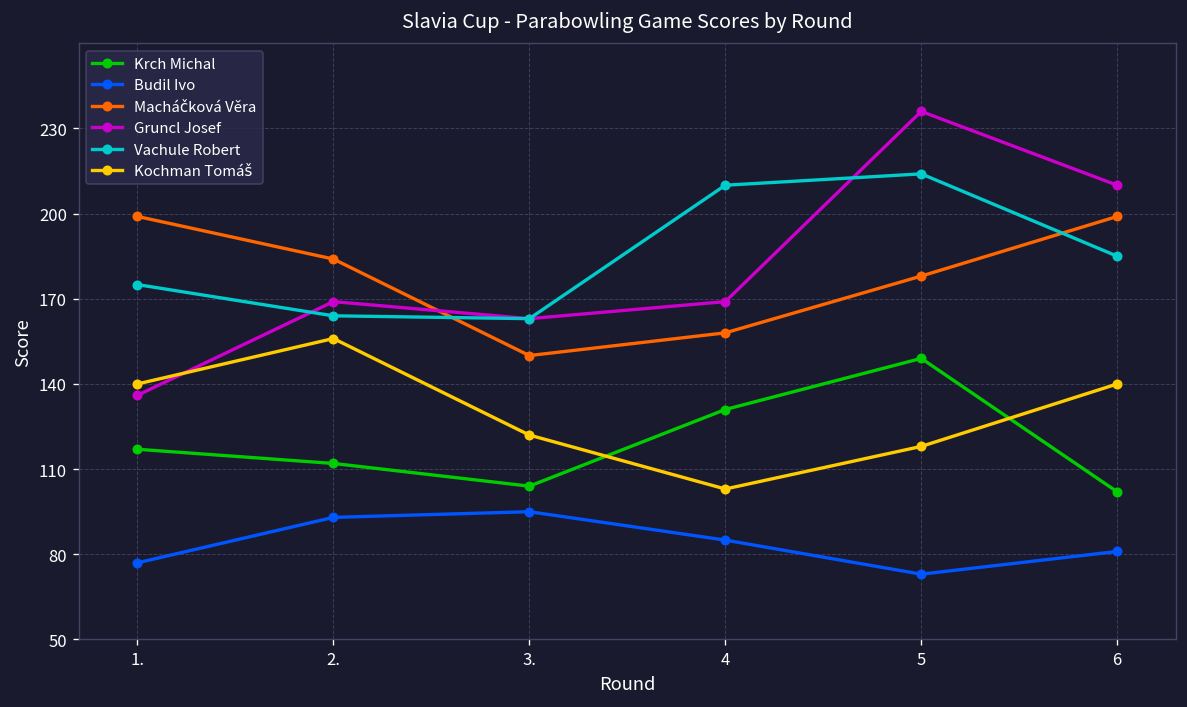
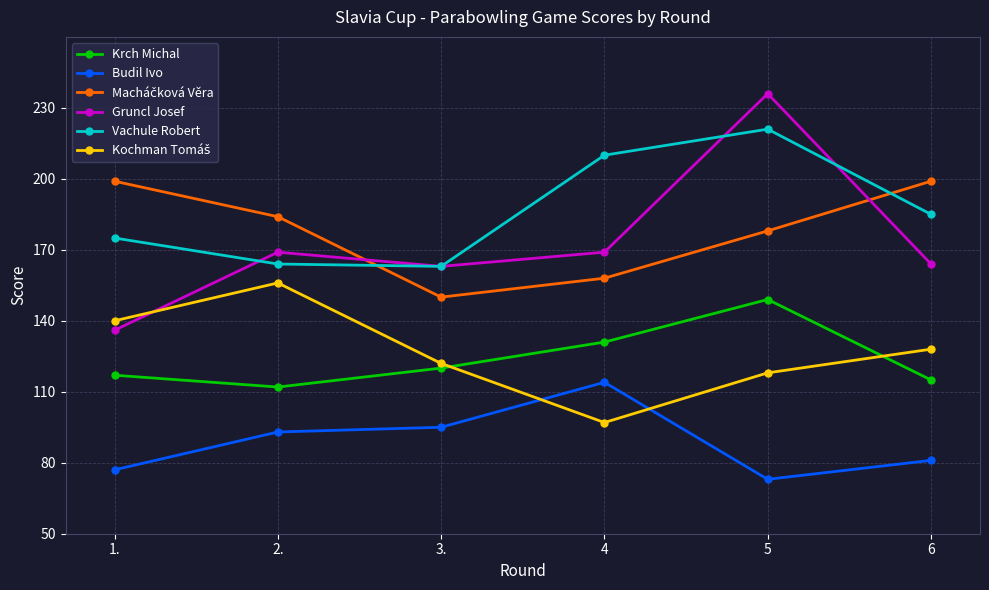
Krch Michal, 3.: 104 -> 120
Budil Ivo, 4: 85 -> 114
Kochman Tomáš, 4: 103 -> 97
Vachule Robert, 5: 214 -> 221
Krch Michal, 6: 102 -> 115
Gruncl Josef, 6: 210 -> 164
Kochman Tomáš, 6: 140 -> 128
